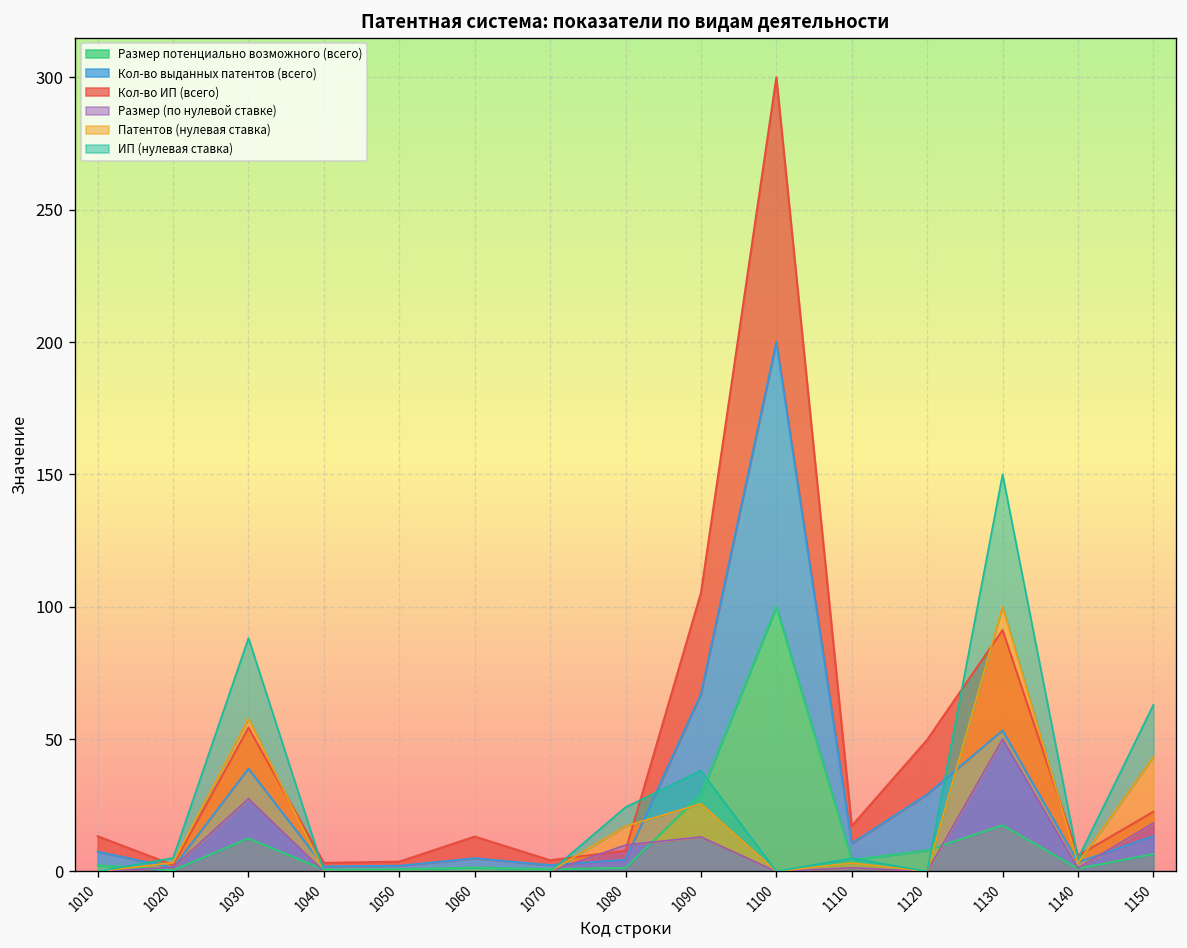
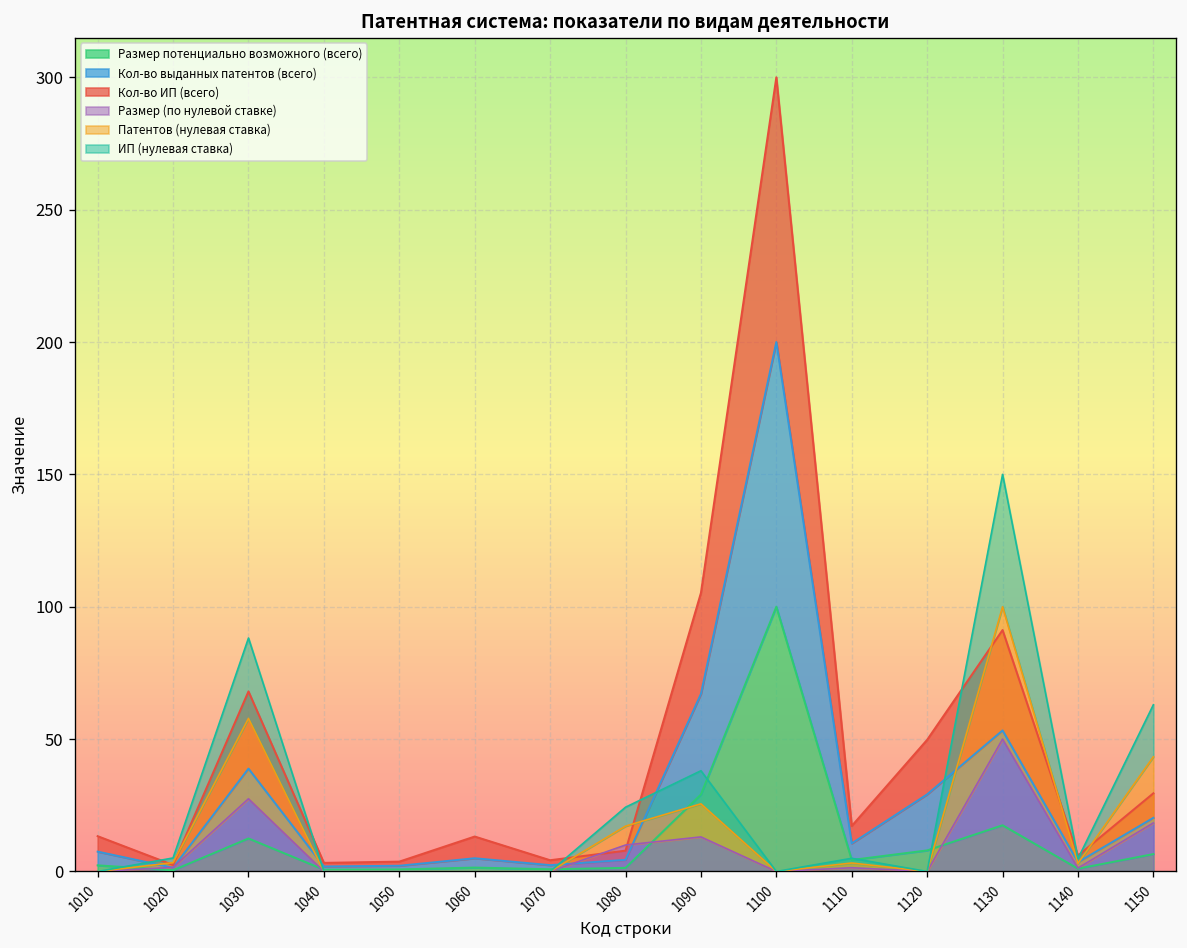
Кол-во ИП (всего), 1030: 15 -> 29
Кол-во выданных патентов (всего), 1150: 7 -> 14
